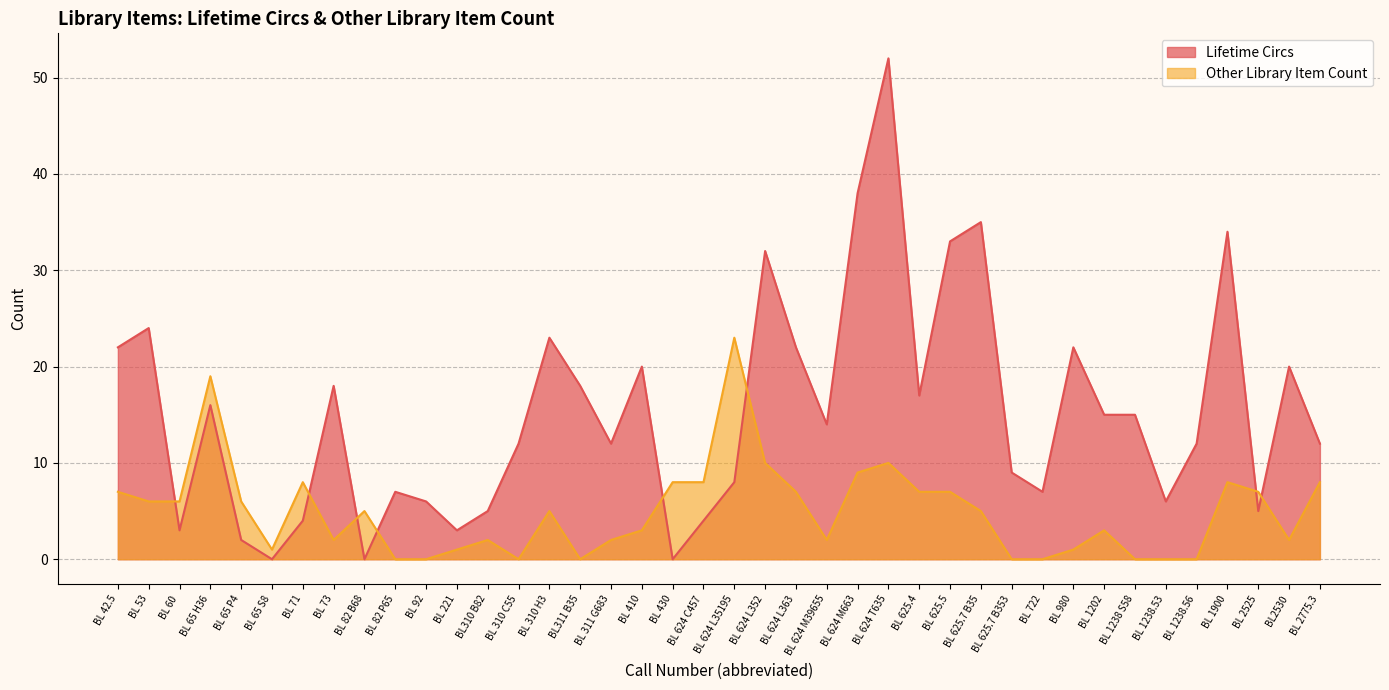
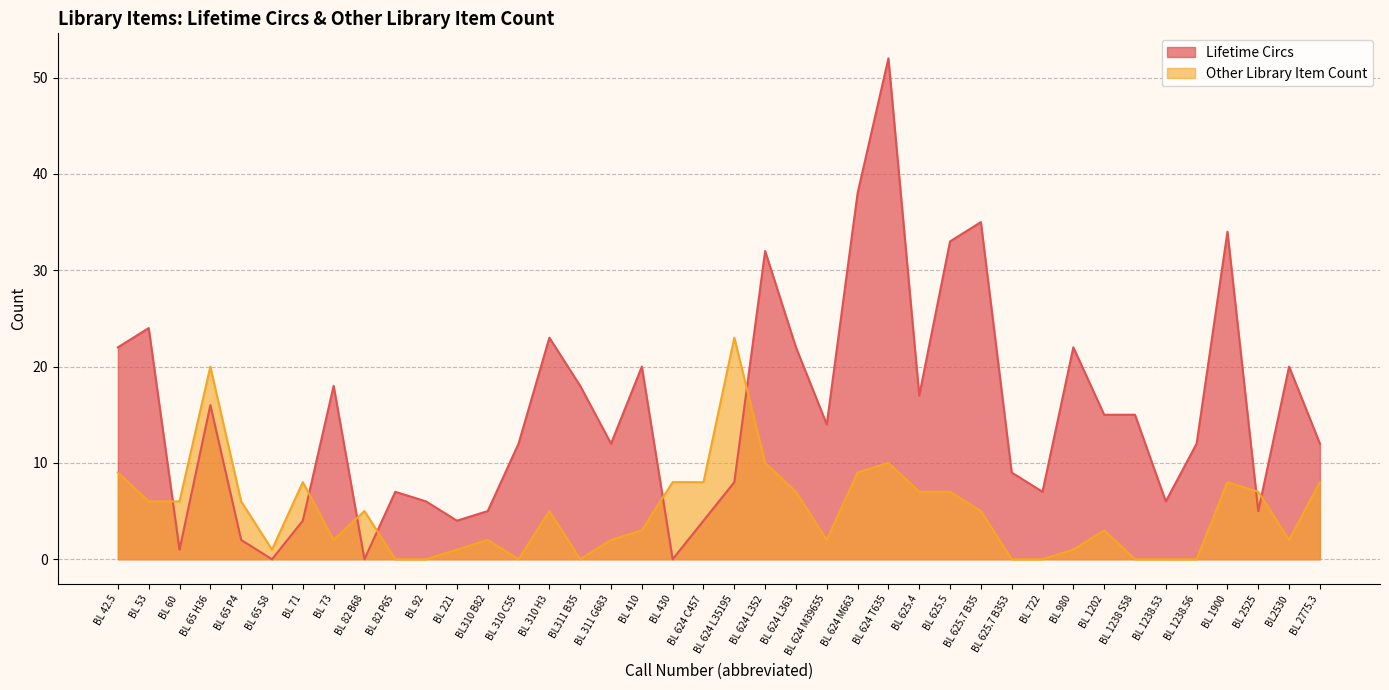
Other Library Item Count, BL 42.5: 7 -> 9
Lifetime Circs, BL 60: 3 -> 1
Other Library Item Count, BL 65 H36: 19 -> 20
Lifetime Circs, BL 221: 3 -> 4
